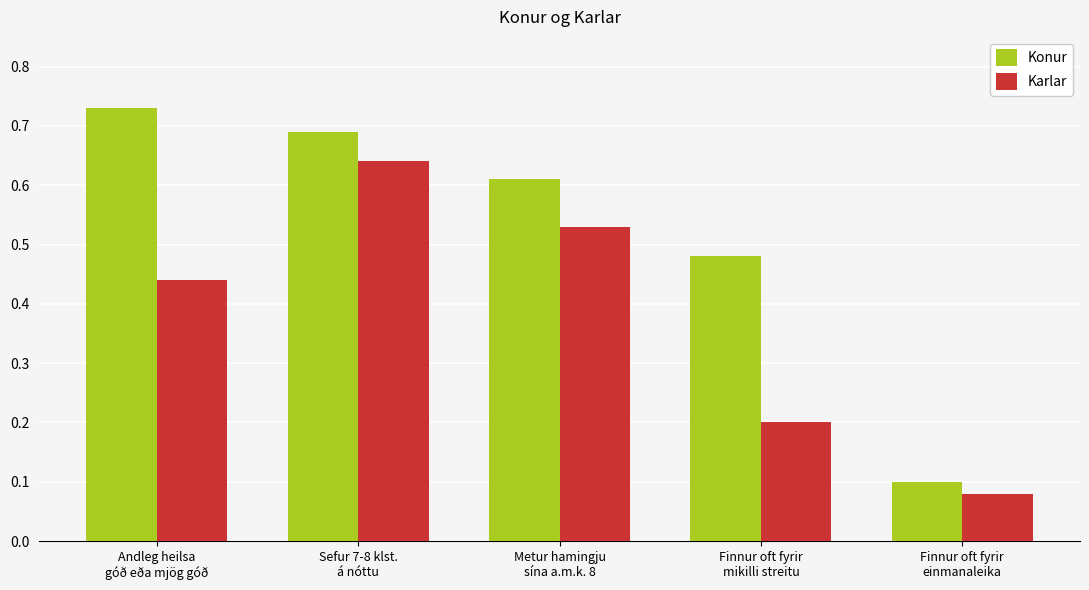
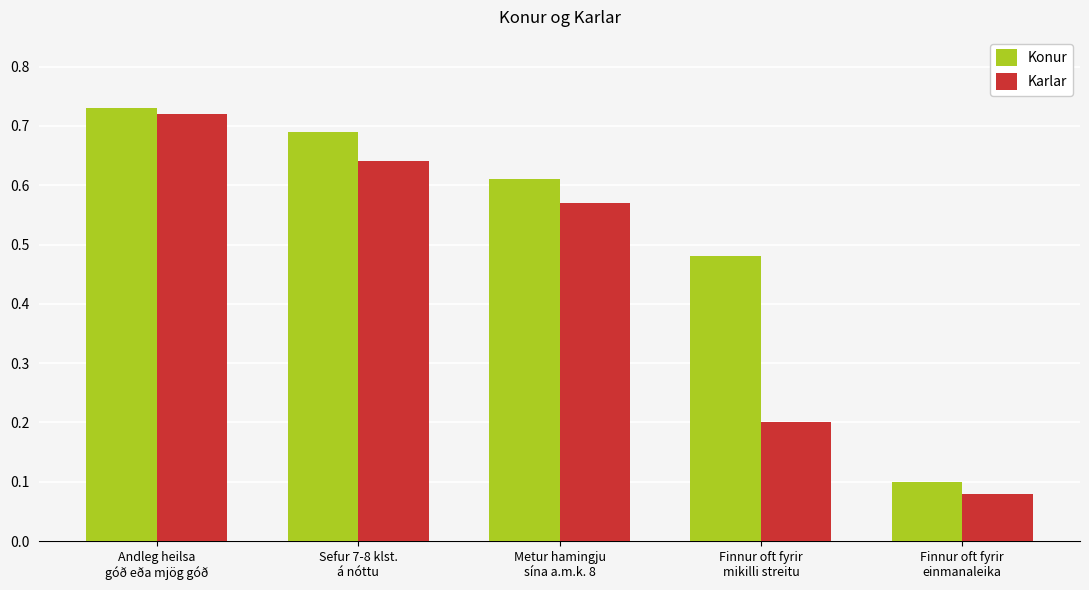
Karlar, Andleg heilsa góð eða mjög góð: 0.44 -> 0.72
Karlar, Metur hamingju sína a.m.k. 8: 0.53 -> 0.57
